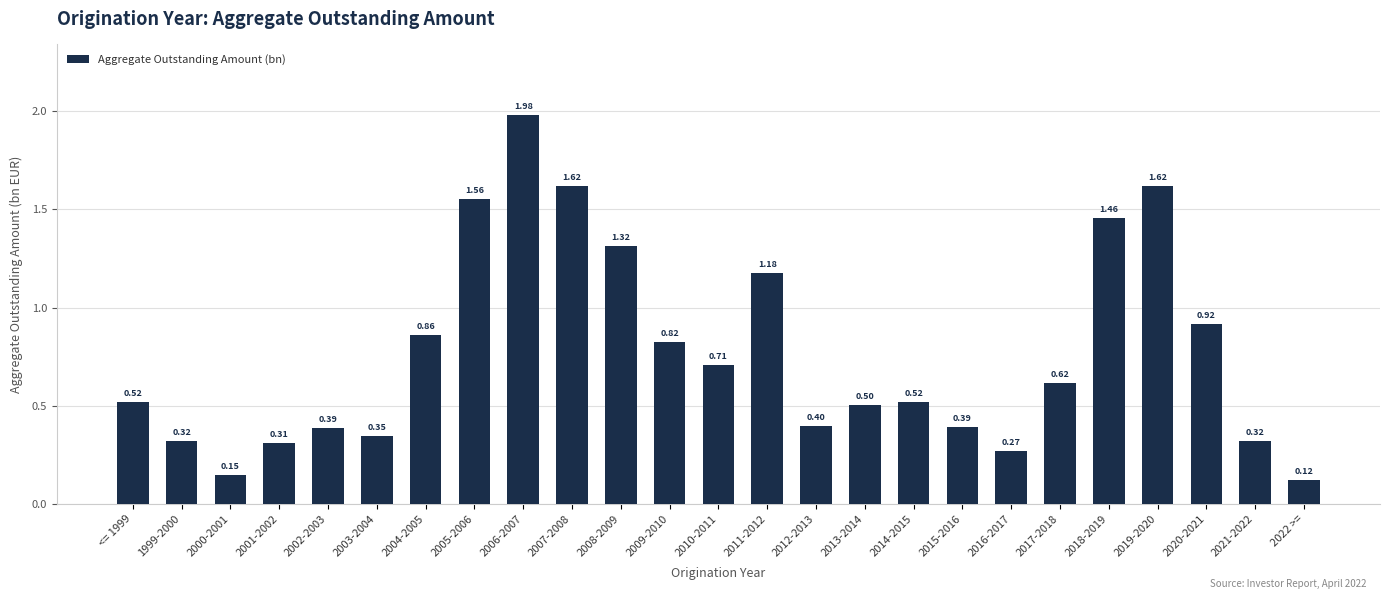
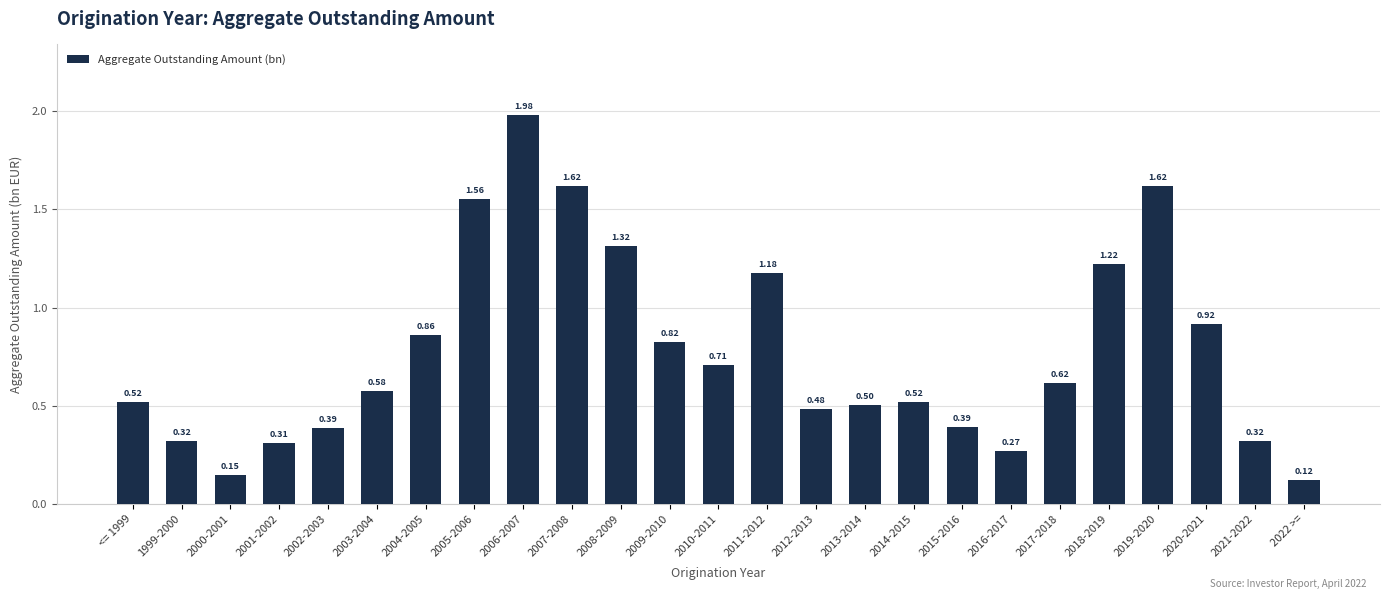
2003-2004: 0.35 -> 0.58
2012-2013: 0.40 -> 0.48
2018-2019: 1.46 -> 1.22
